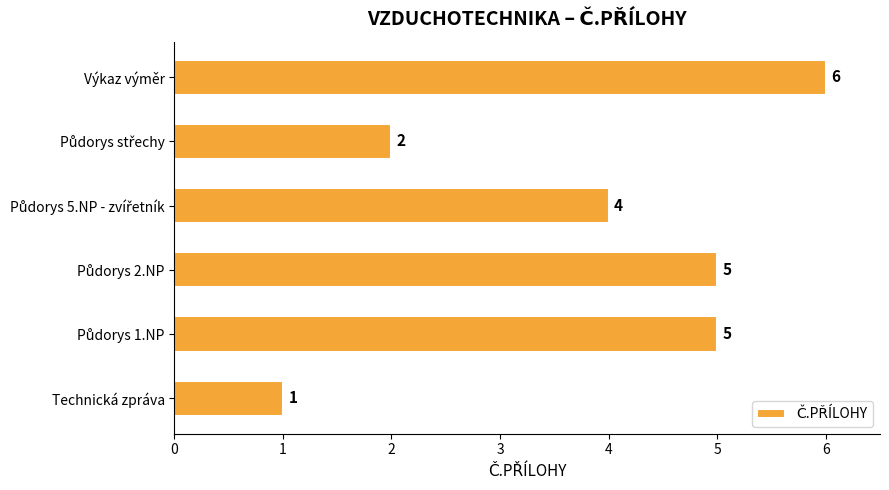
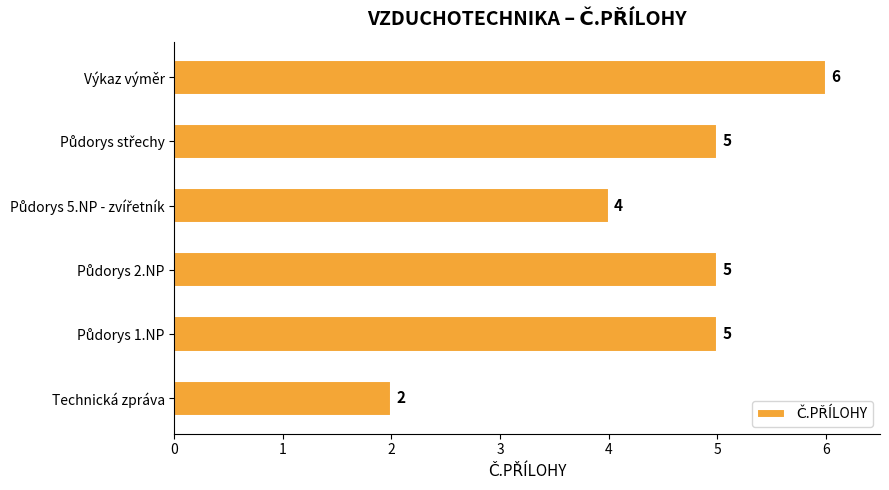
Půdorys střechy: 2 -> 5
Technická zpráva: 1 -> 2
